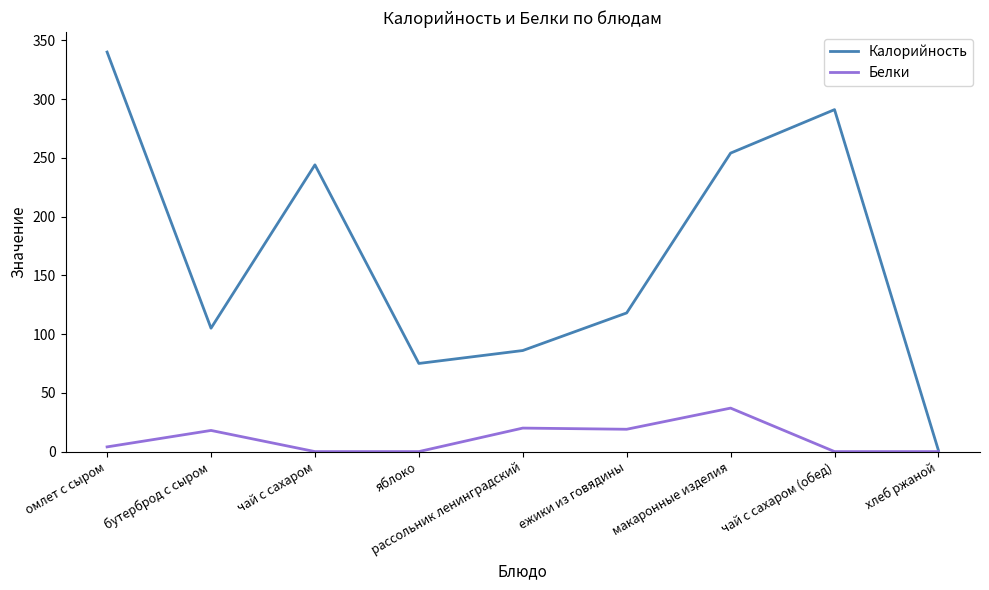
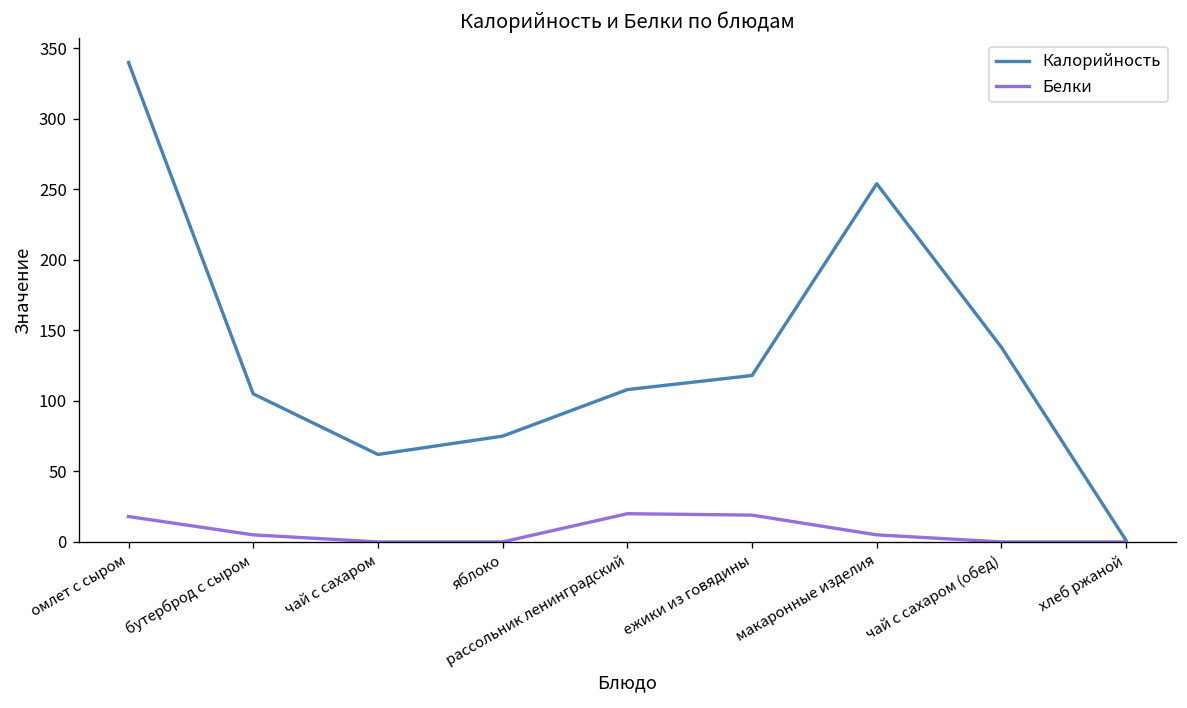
Белки, омлет с сыром: 4 -> 18
Белки, бутерброд с сыром: 18 -> 5
Калорийность, чай с сахаром: 244 -> 62
Калорийность, рассольник ленинградский: 86 -> 108
Белки, макаронные изделия: 37 -> 5
Калорийность, чай с сахаром (обед): 291 -> 138
